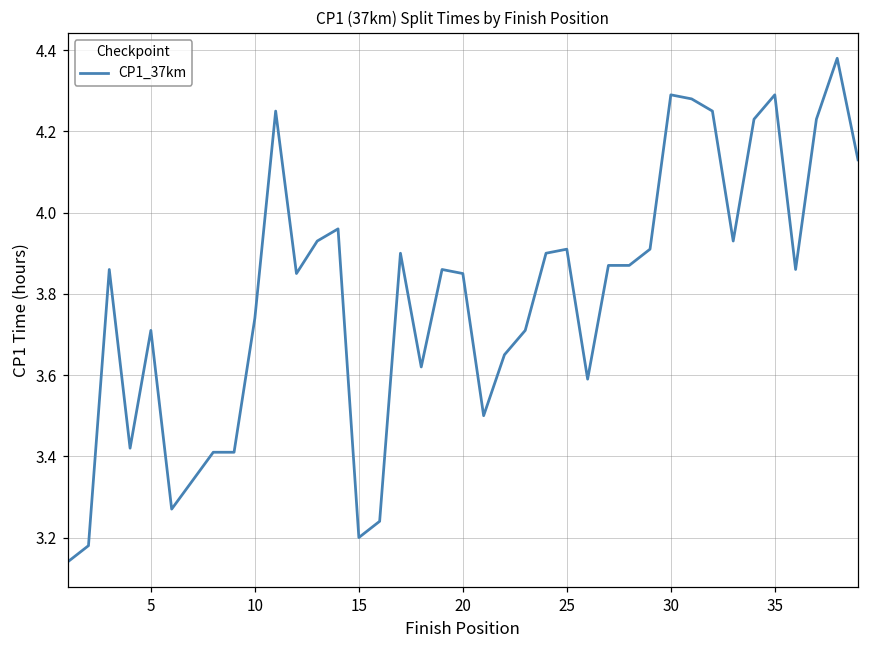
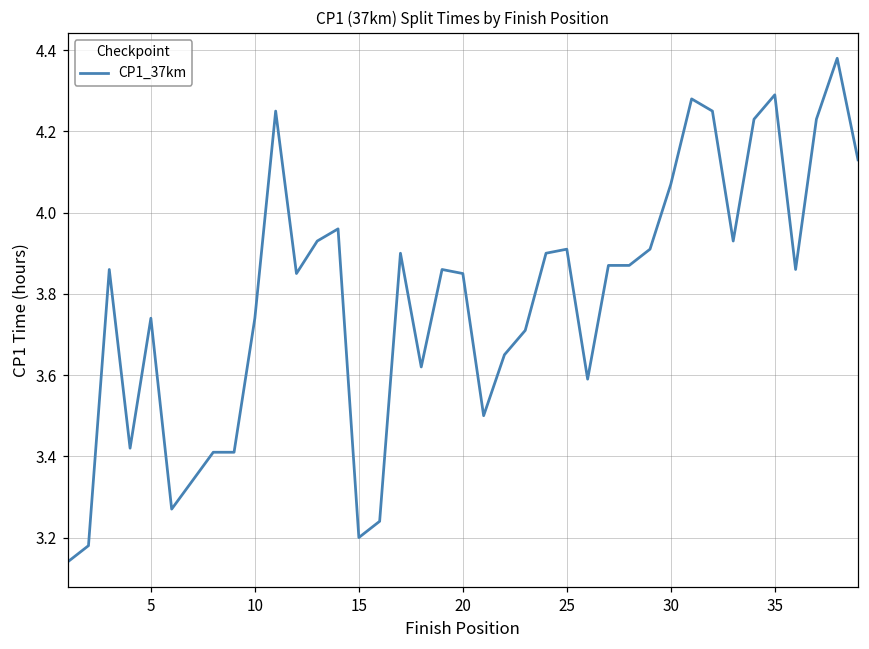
5: 3.71 -> 3.74
30: 4.29 -> 4.07
